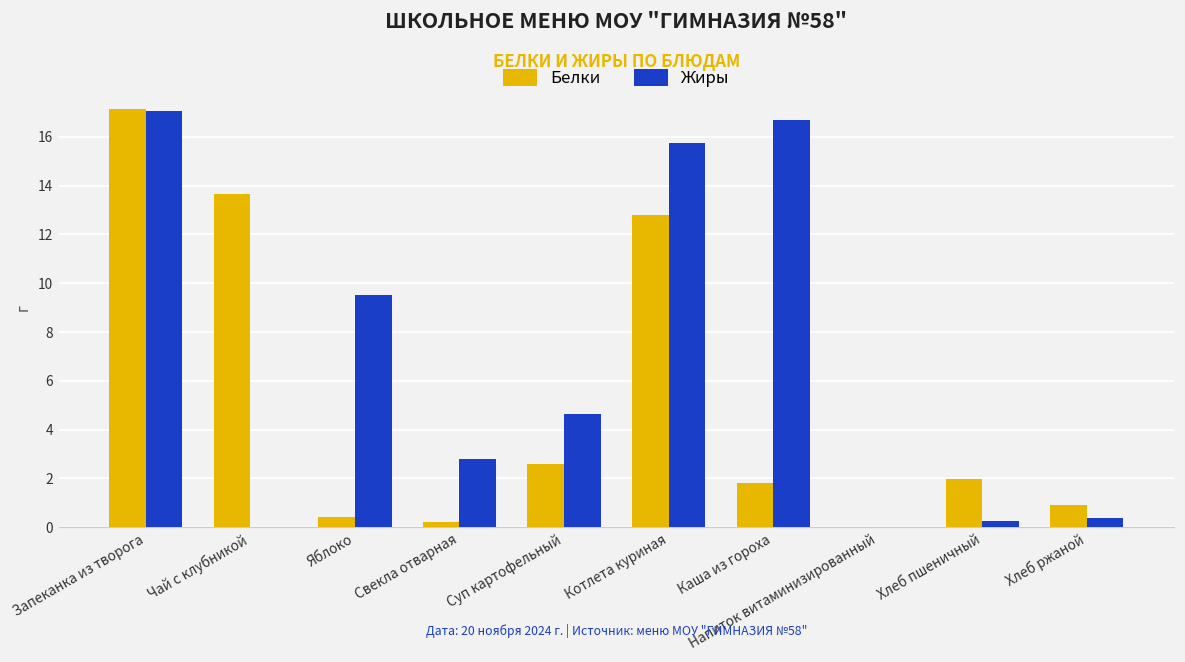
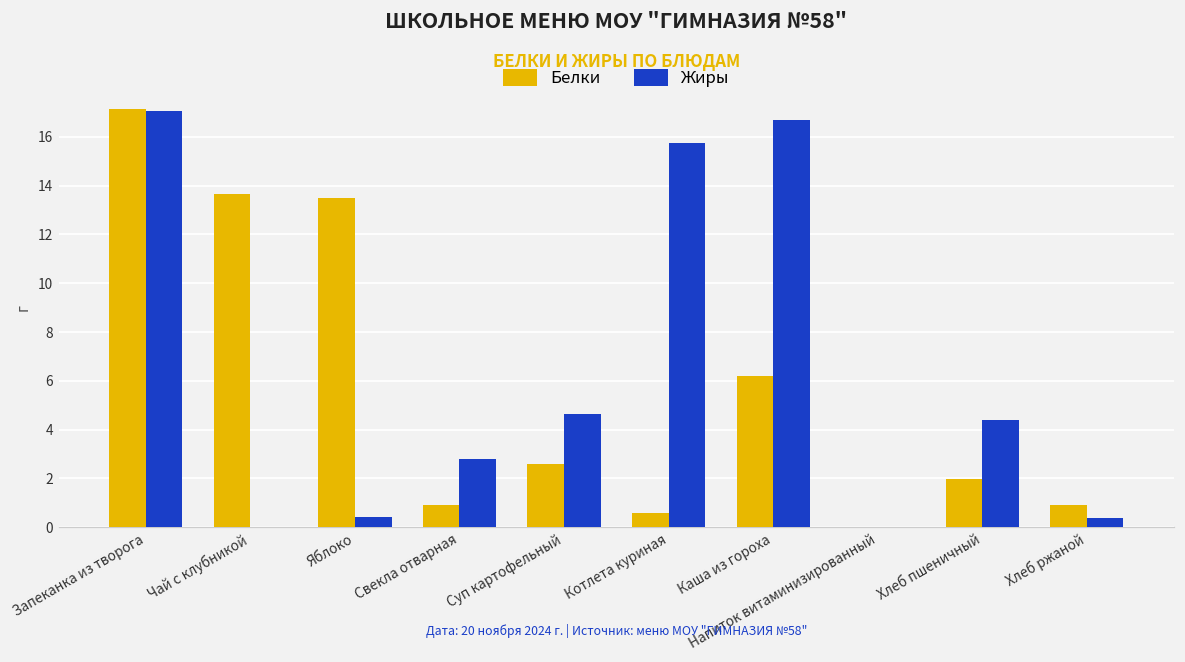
Белки, Яблоко: 0.4 -> 13.5
Жиры, Яблоко: 9.5 -> 0.4
Белки, Свекла отварная: 0.2 -> 0.9
Белки, Котлета куриная: 12.8 -> 0.6
Белки, Каша из гороха: 1.8 -> 6.2
Жиры, Хлеб пшеничный: 0.3 -> 4.4
